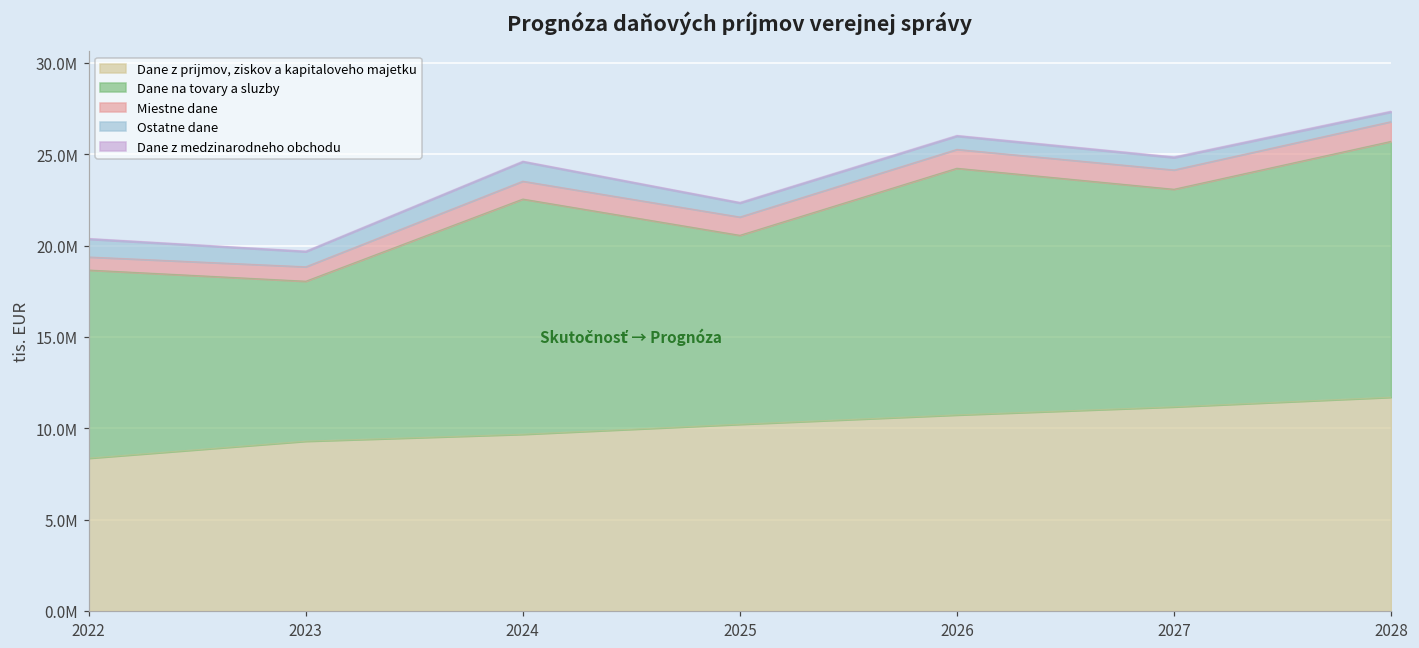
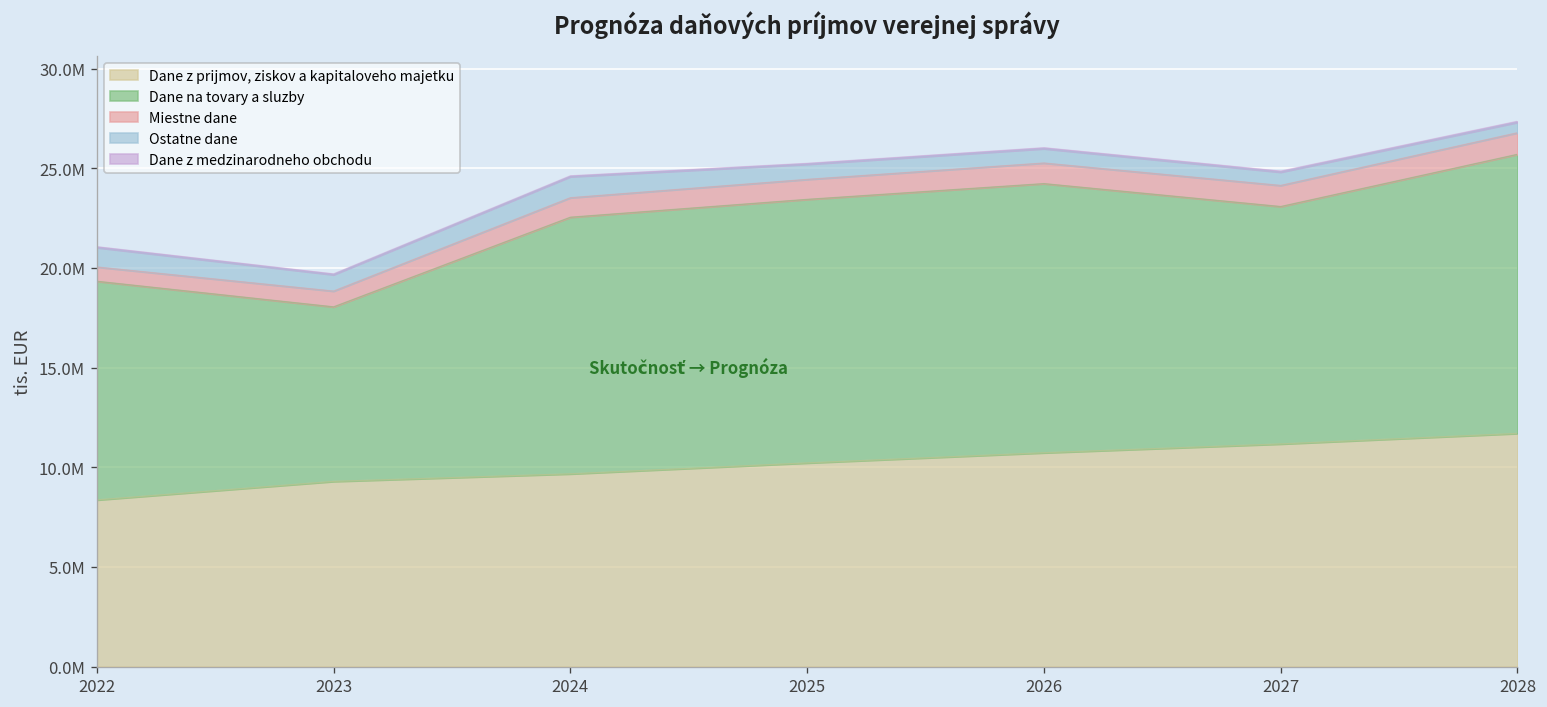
Dane na tovary a sluzby, 2022: 10300000 -> 11000000
Dane na tovary a sluzby, 2025: 10300000 -> 13200000
